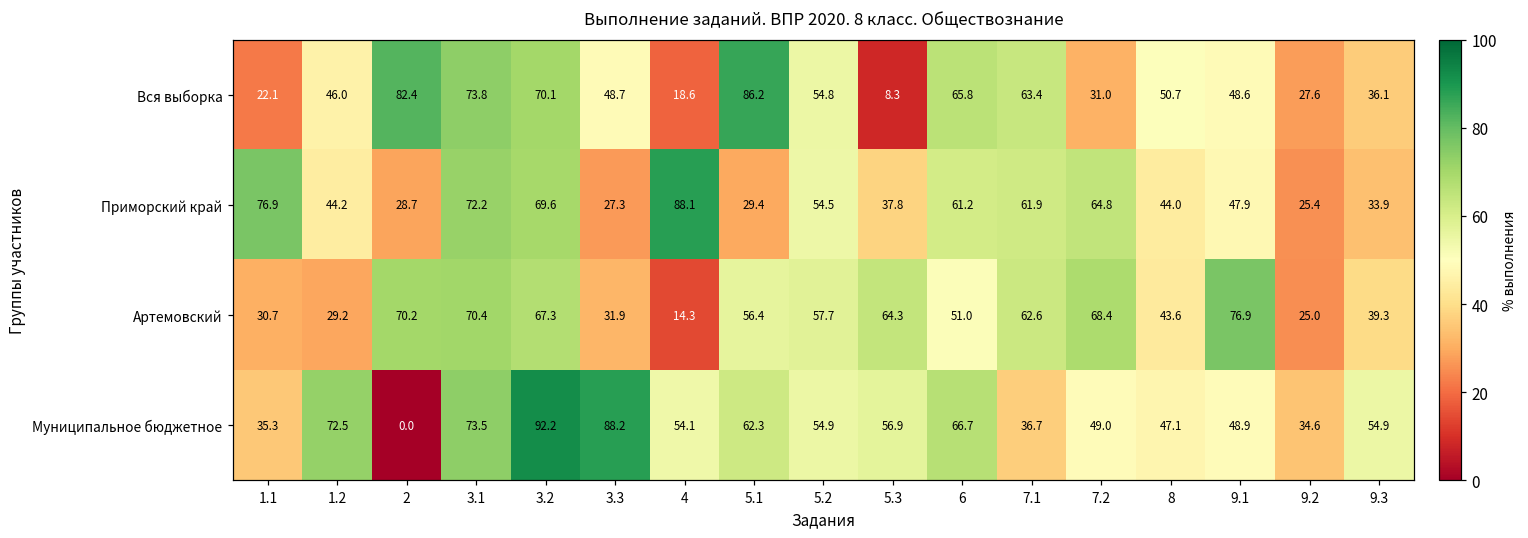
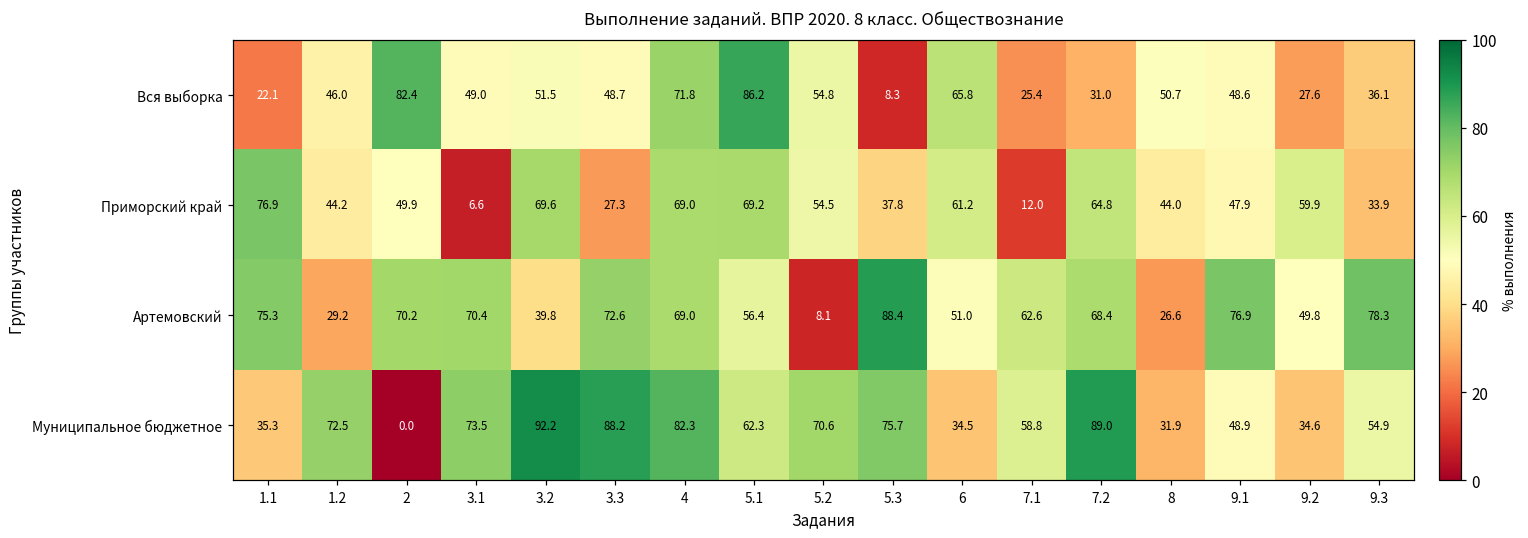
Вся выборка, 3.1: 73.8 -> 49.0
Вся выборка, 3.2: 70.1 -> 51.5
Вся выборка, 4: 18.6 -> 71.8
Вся выборка, 7.1: 63.4 -> 25.4
Приморский край, 2: 28.7 -> 49.9
Приморский край, 3.1: 72.2 -> 6.6
Приморский край, 4: 88.1 -> 69.0
Приморский край, 5.1: 29.4 -> 69.2
Приморский край, 7.1: 61.9 -> 12.0
Приморский край, 9.2: 25.4 -> 59.9
Артемовский, 1.1: 30.7 -> 75.3
Артемовский, 3.2: 67.3 -> 39.8
Артемовский, 3.3: 31.9 -> 72.6
Артемовский, 4: 14.3 -> 69.0
Артемовский, 5.2: 57.7 -> 8.1
Артемовский, 5.3: 64.3 -> 88.4
Артемовский, 8: 43.6 -> 26.6
Артемовский, 9.2: 25.0 -> 49.8
Артемовский, 9.3: 39.3 -> 78.3
Муниципальное бюджетное, 4: 54.1 -> 82.3
Муниципальное бюджетное, 5.2: 54.9 -> 70.6
Муниципальное бюджетное, 5.3: 56.9 -> 75.7
Муниципальное бюджетное, 6: 66.7 -> 34.5
Муниципальное бюджетное, 7.1: 36.7 -> 58.8
Муниципальное бюджетное, 7.2: 49.0 -> 89.0
Муниципальное бюджетное, 8: 47.1 -> 31.9
